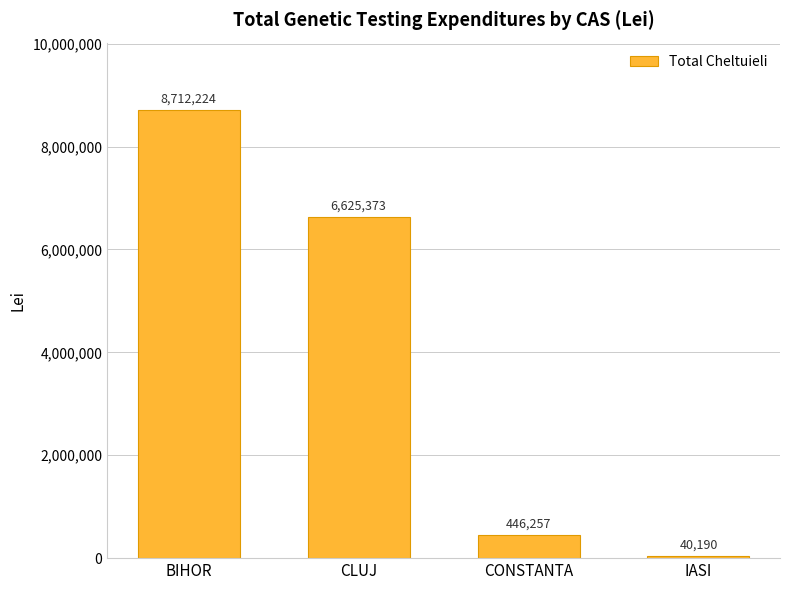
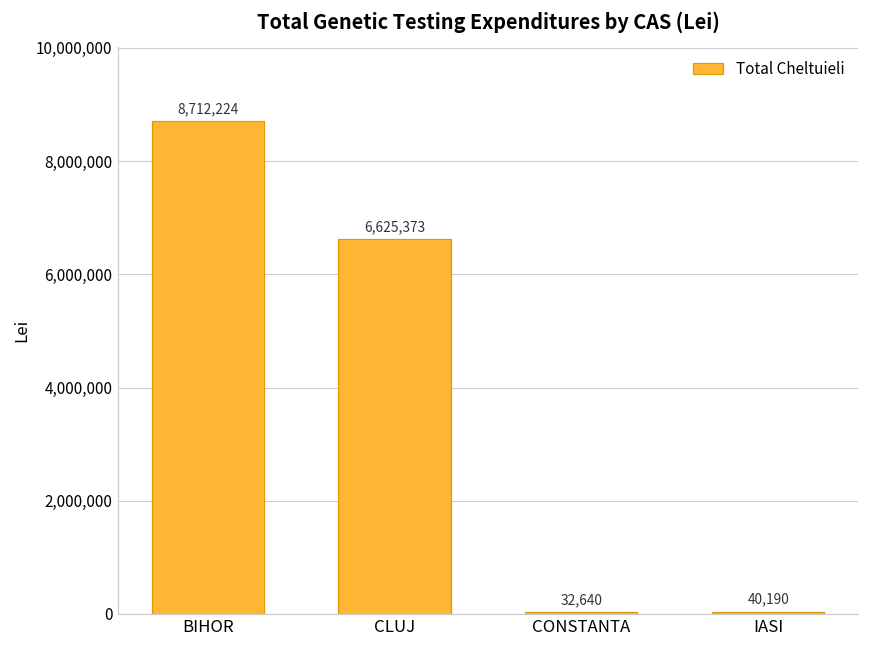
CONSTANTA: 446,257 -> 32,640
